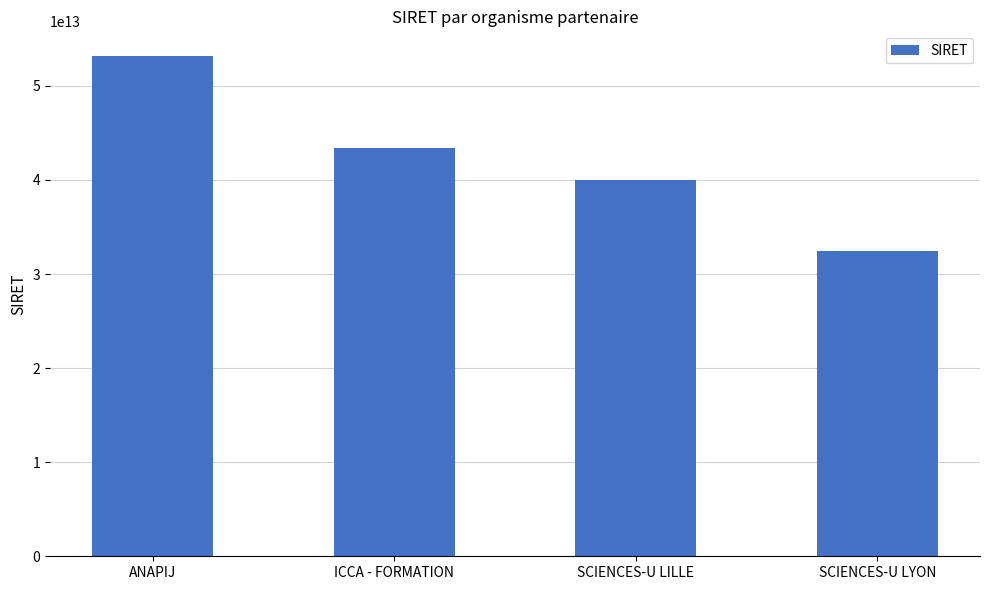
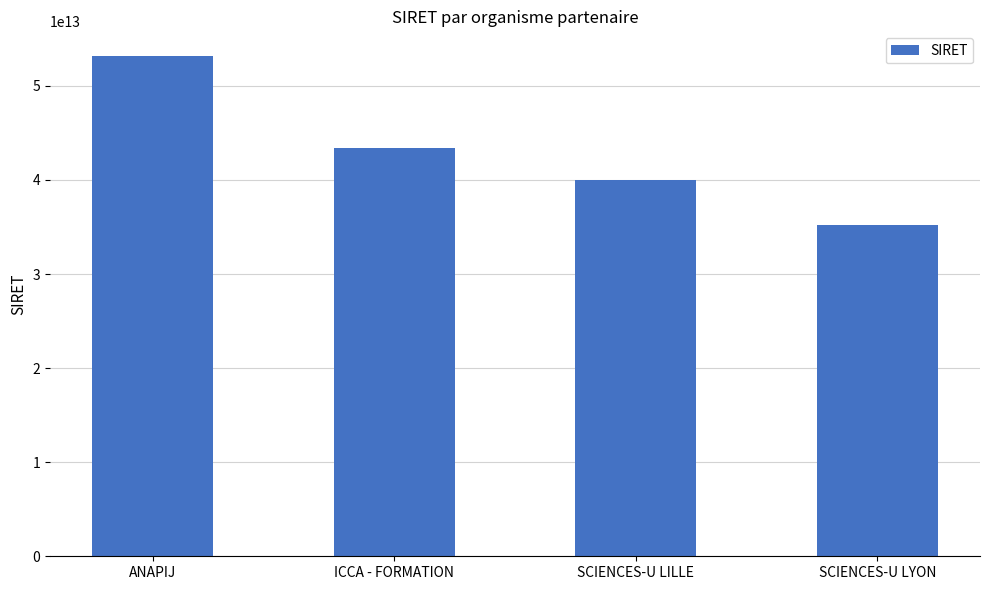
SCIENCES-U LYON: 32000000000000 -> 35000000000000
